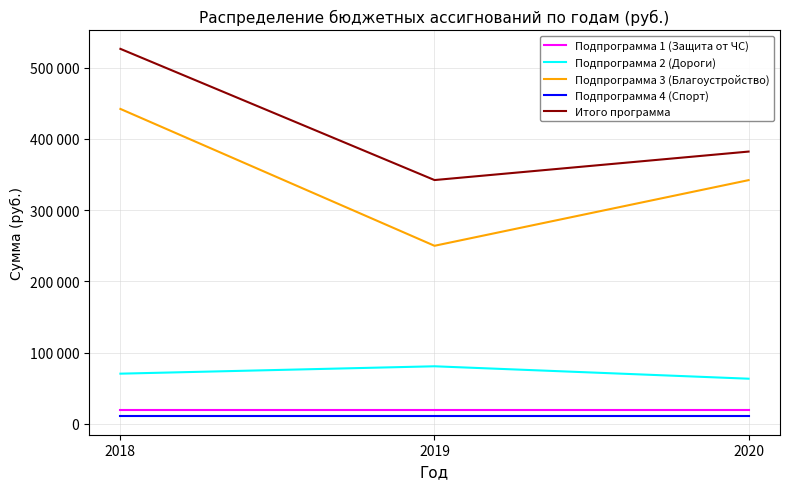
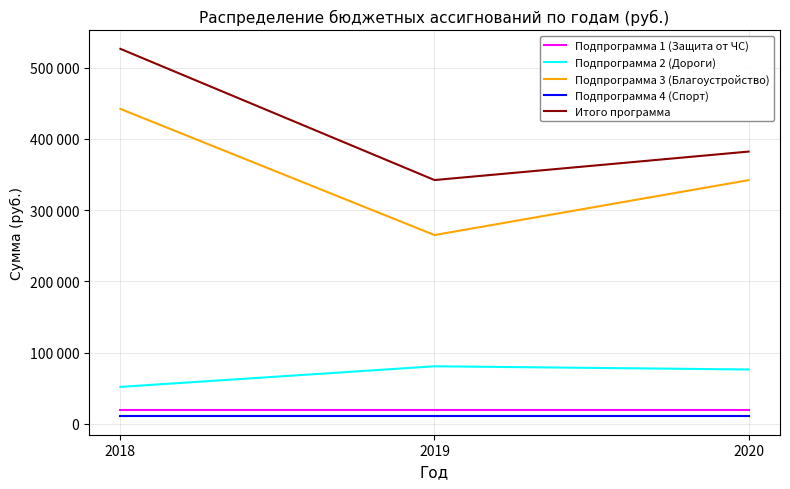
Подпрограмма 2 (Дороги), 2018: 70000 -> 50000
Подпрограмма 3 (Благоустройство), 2019: 250000 -> 270000
Подпрограмма 2 (Дороги), 2020: 60000 -> 80000
